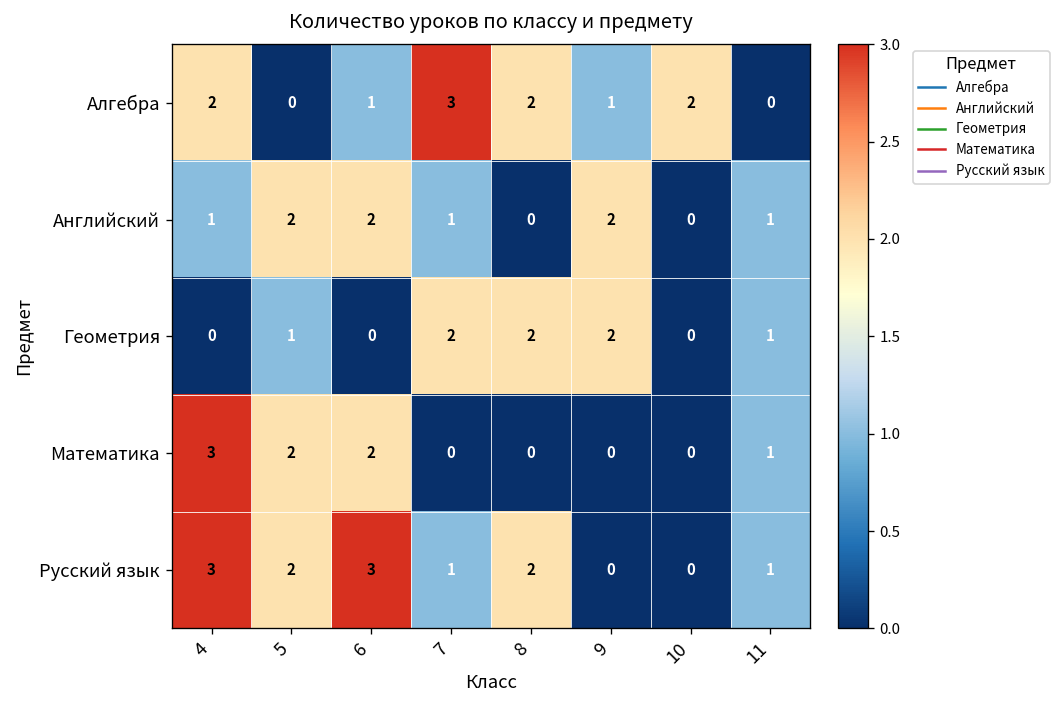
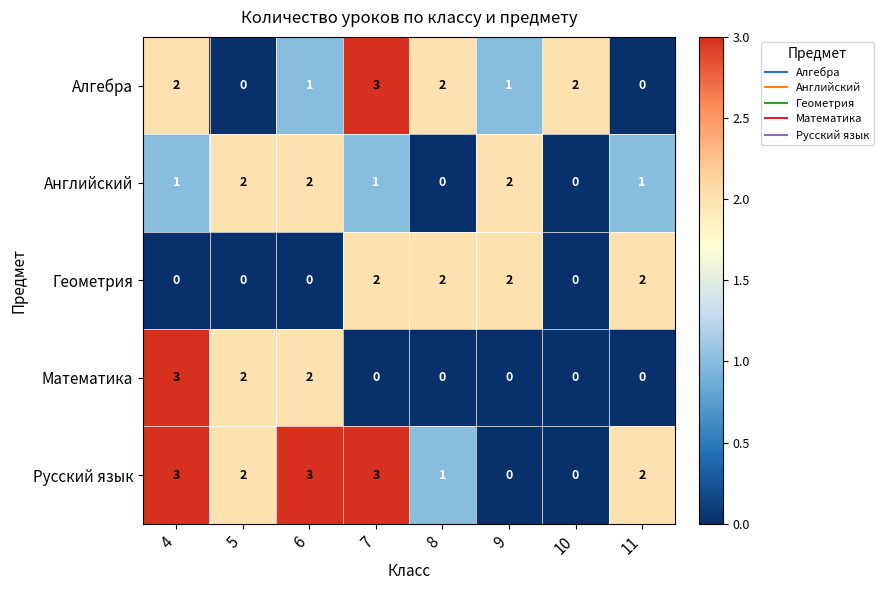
Геометрия, 5: 1 -> 0
Геометрия, 11: 1 -> 2
Математика, 11: 1 -> 0
Русский язык, 7: 1 -> 3
Русский язык, 8: 2 -> 1
Русский язык, 11: 1 -> 2
